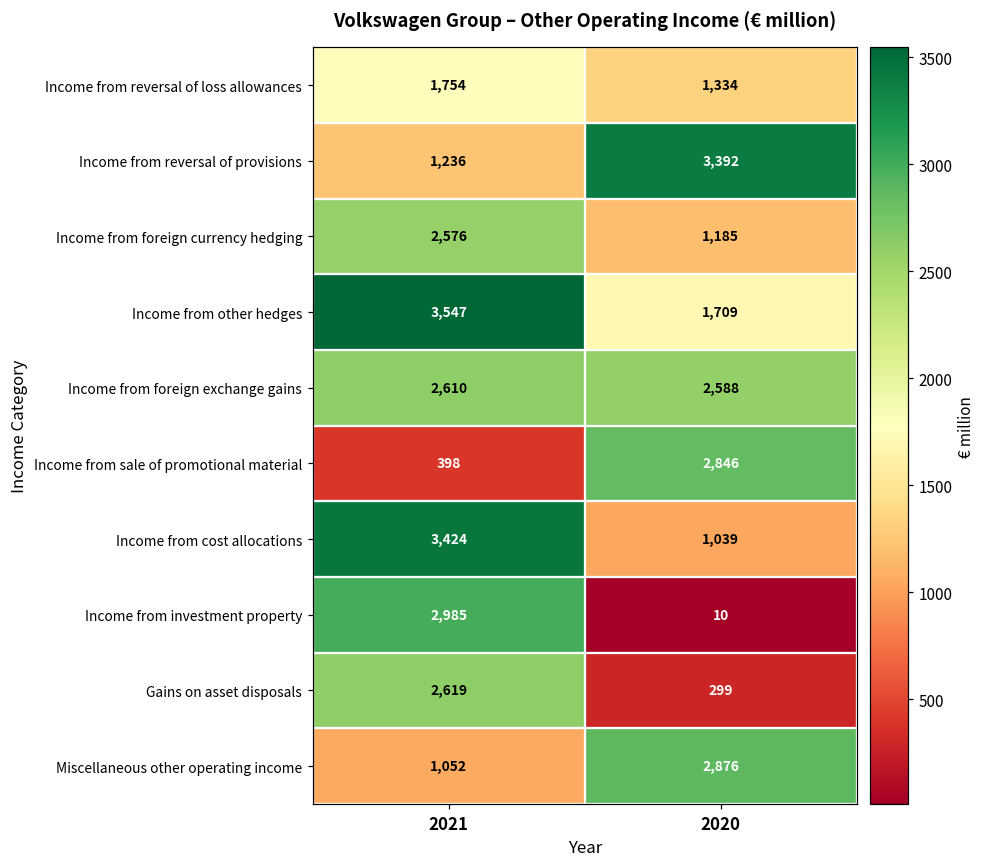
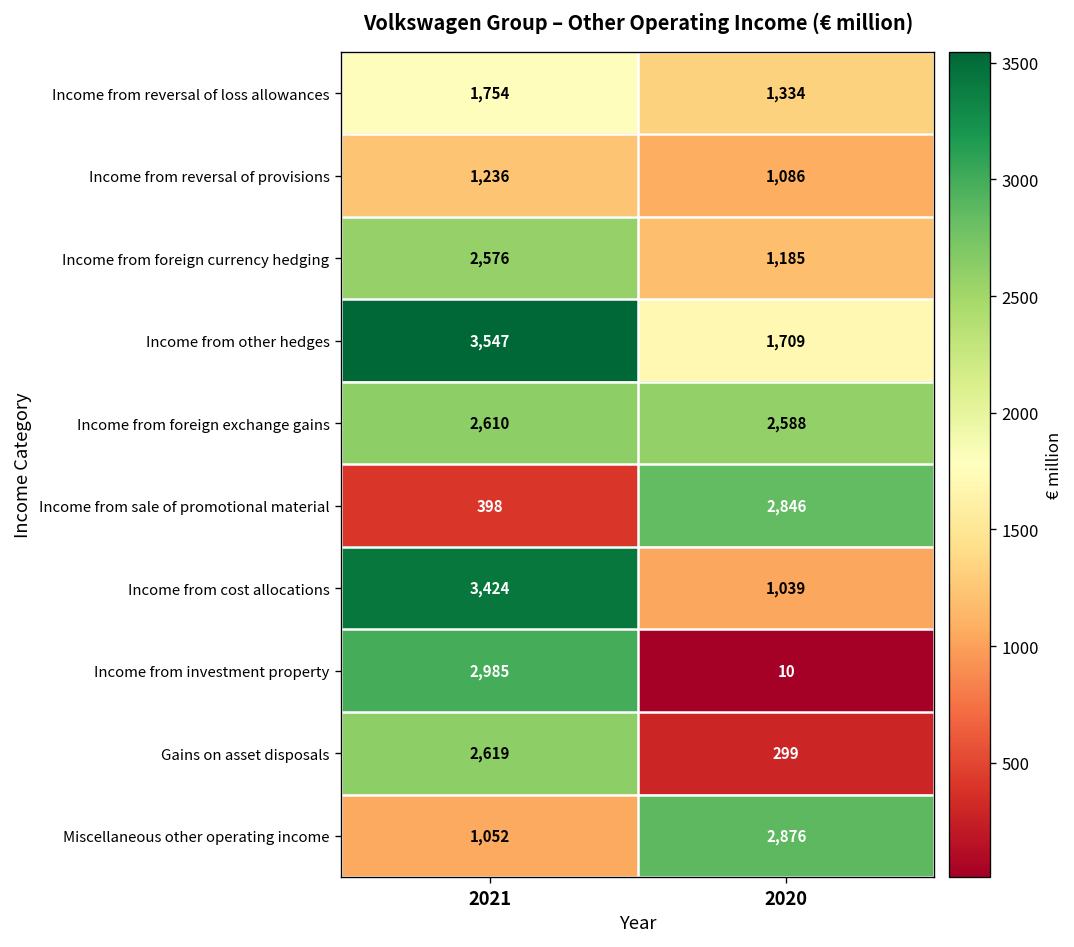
Income from reversal of provisions, 2020: 3,392 -> 1,086
